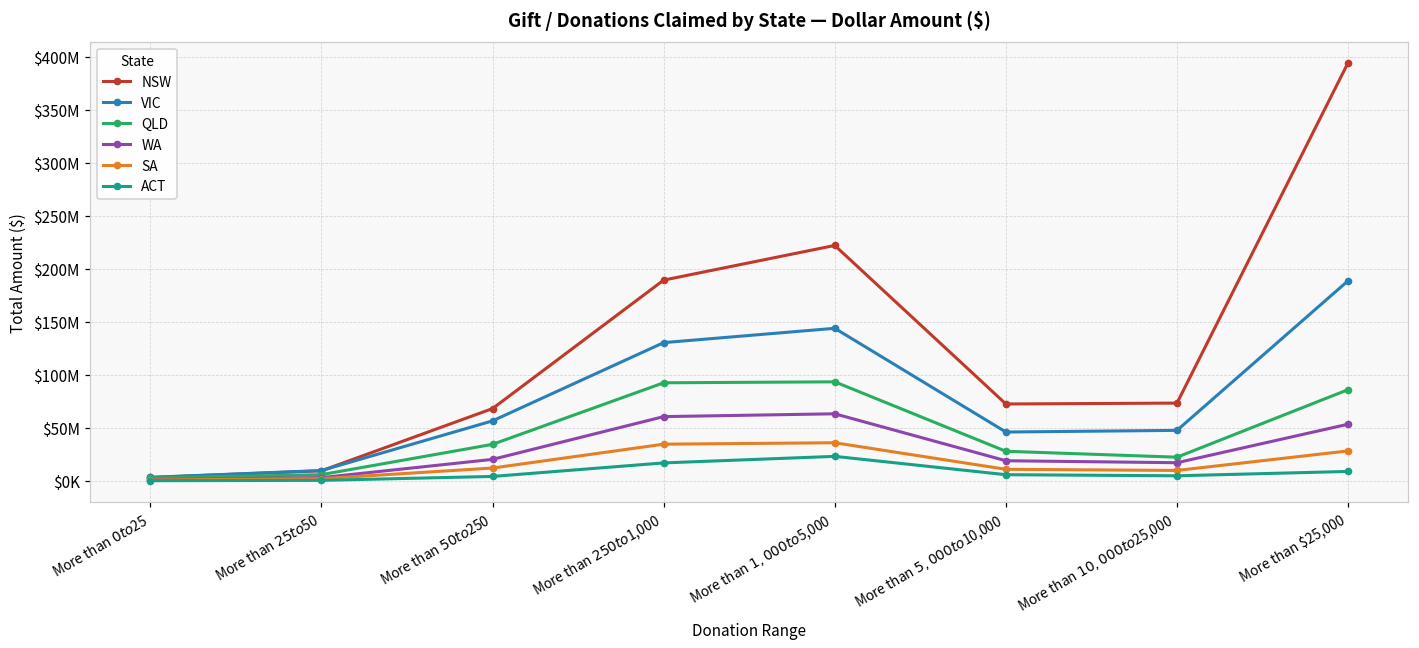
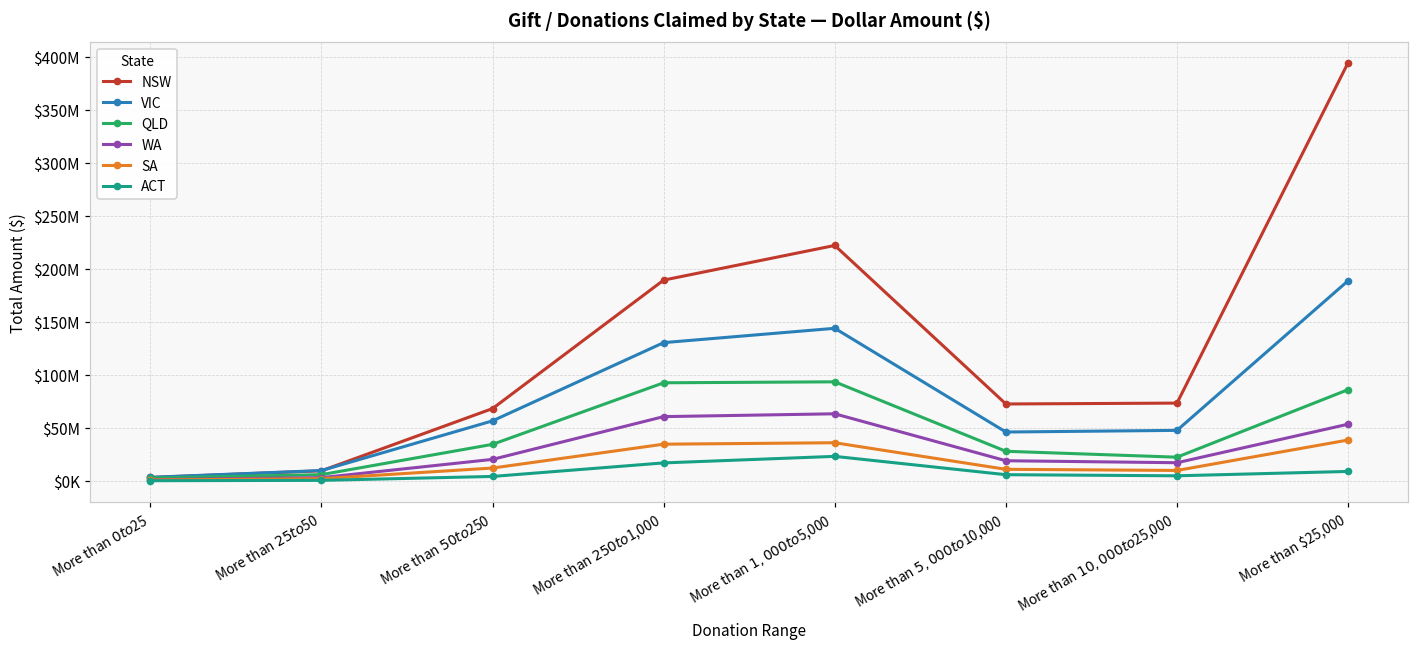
SA, More than $25,000: $30000000 -> $40000000
